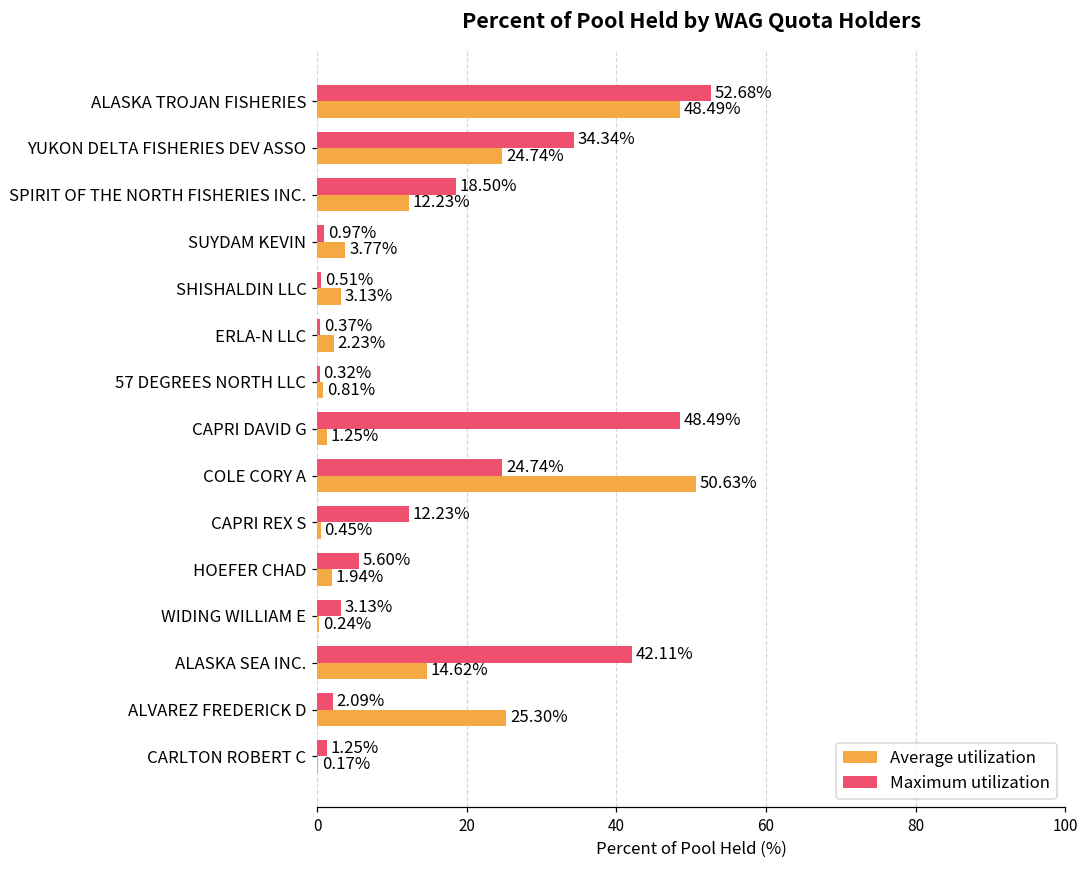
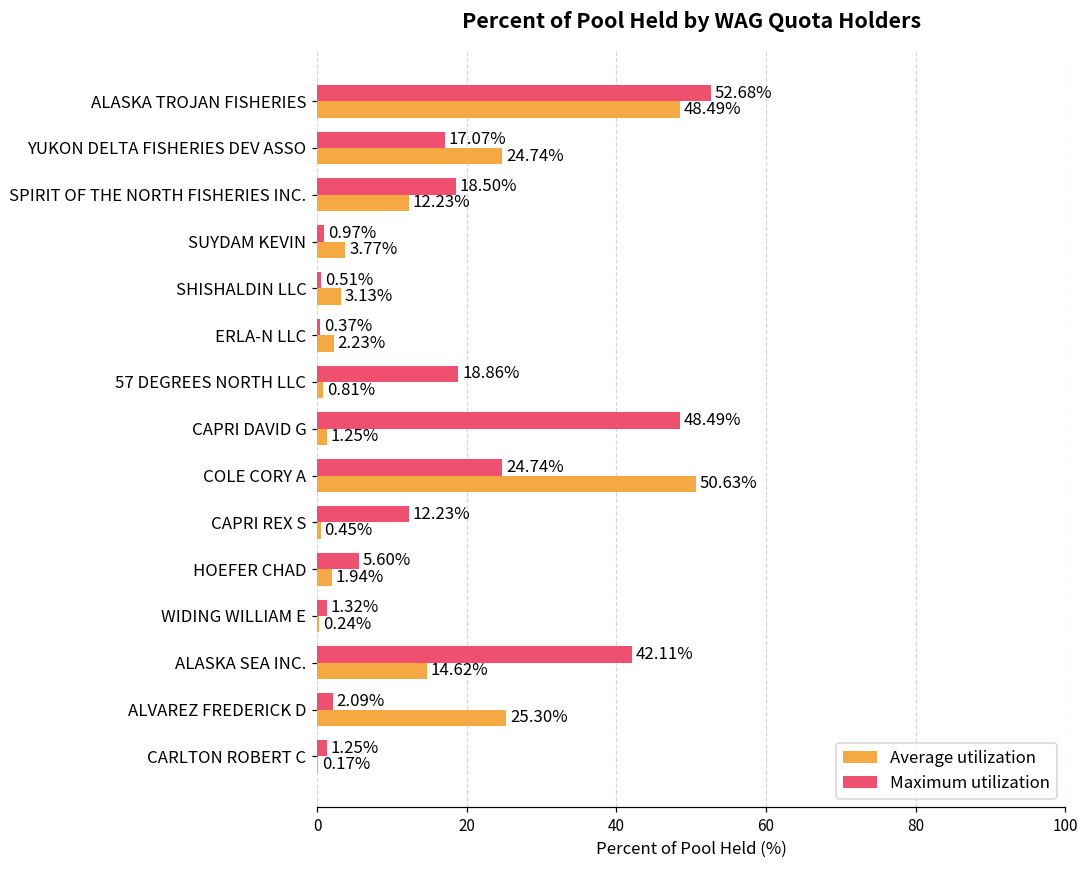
Maximum utilization, YUKON DELTA FISHERIES DEV ASSO: 34.34% -> 17.07%
Maximum utilization, 57 DEGREES NORTH LLC: 0.32% -> 18.86%
Maximum utilization, WIDING WILLIAM E: 3.13% -> 1.32%
